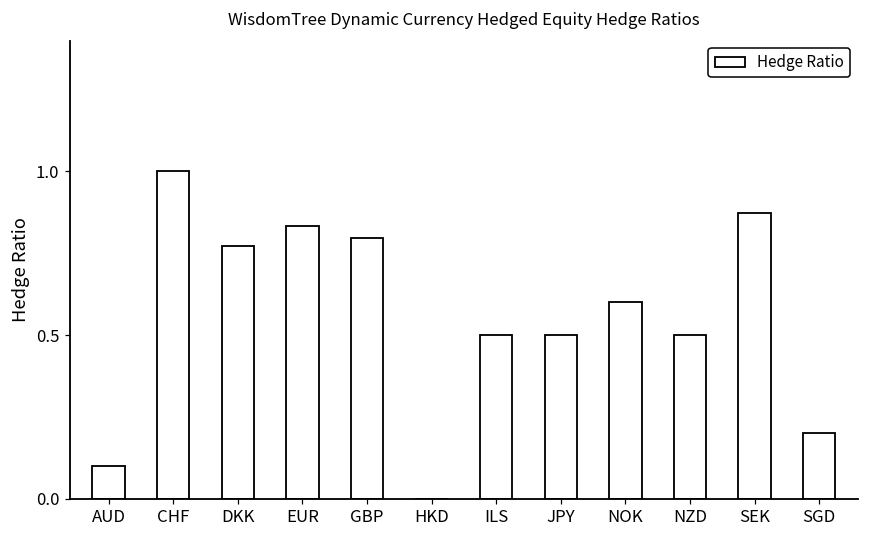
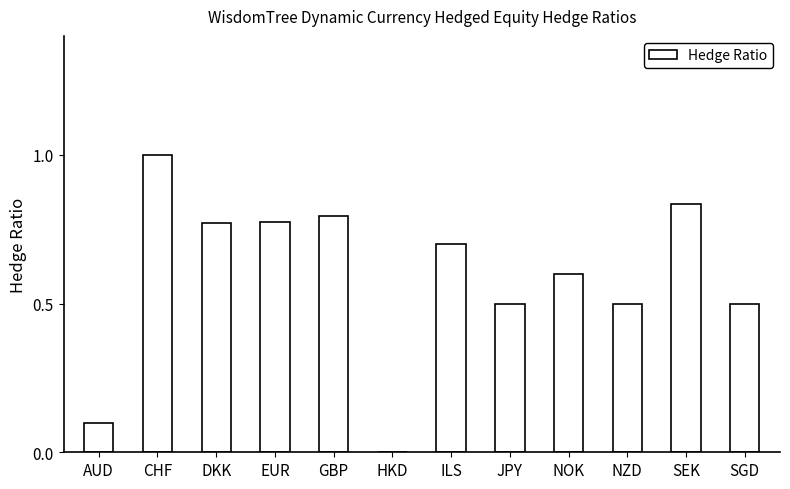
EUR: 0.83 -> 0.77
ILS: 0.5 -> 0.7
SEK: 0.87 -> 0.83
SGD: 0.2 -> 0.5
